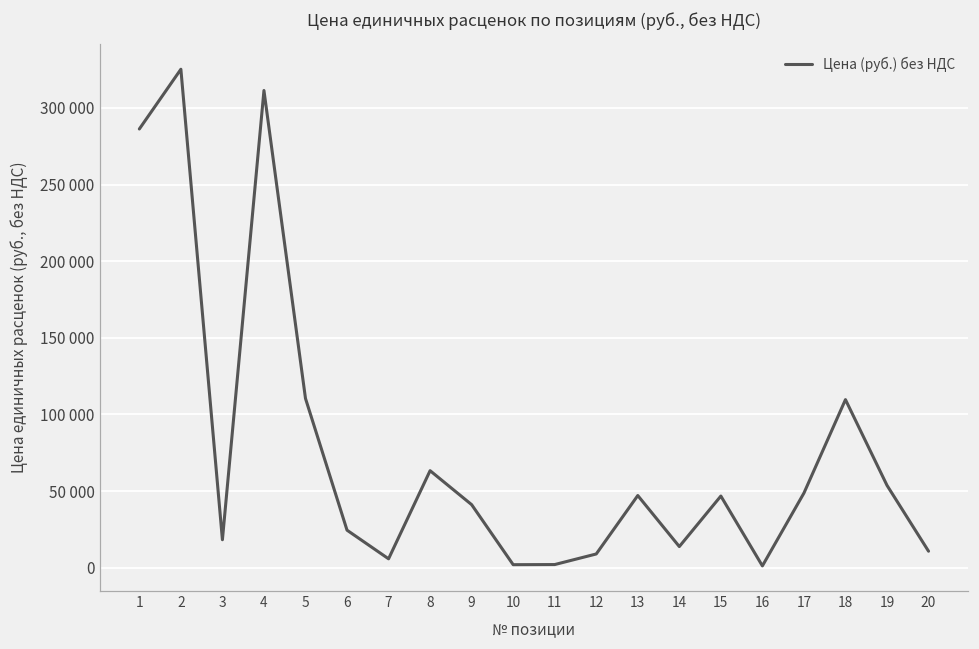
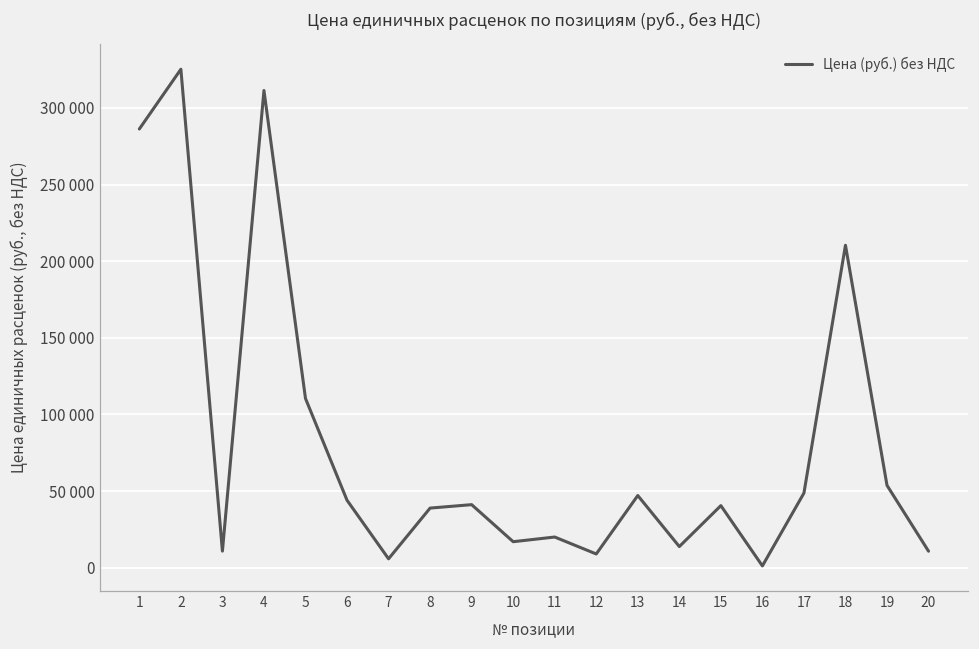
3: 18000 -> 11000
6: 24000 -> 44000
8: 63000 -> 39000
10: 2000 -> 17000
11: 2000 -> 20000
15: 47000 -> 40000
18: 110000 -> 210000
